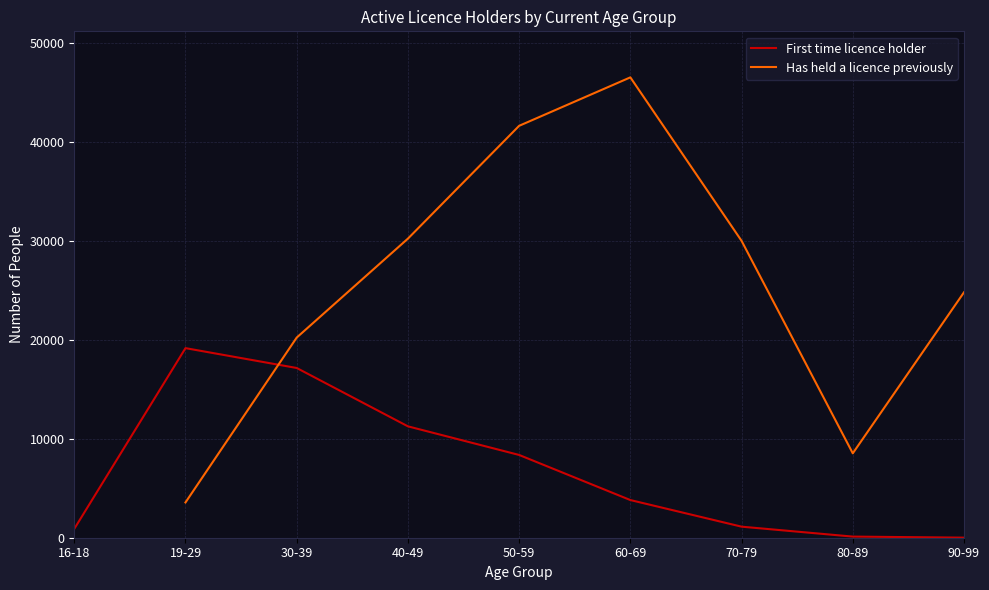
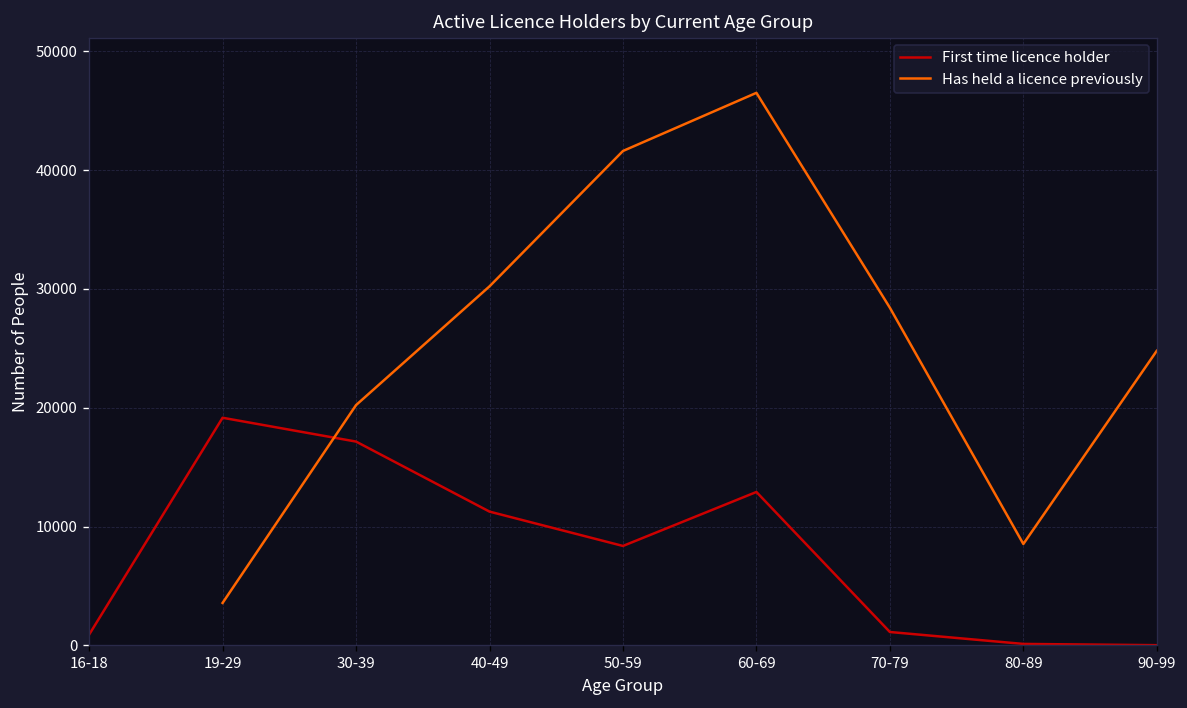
First time licence holder, 60-69: 4000 -> 13000
Has held a licence previously, 70-79: 30000 -> 28000
